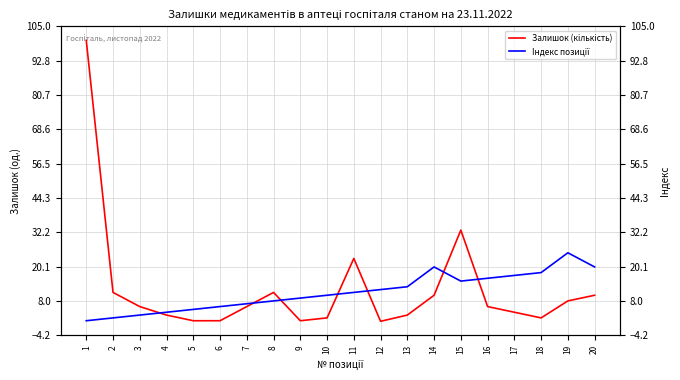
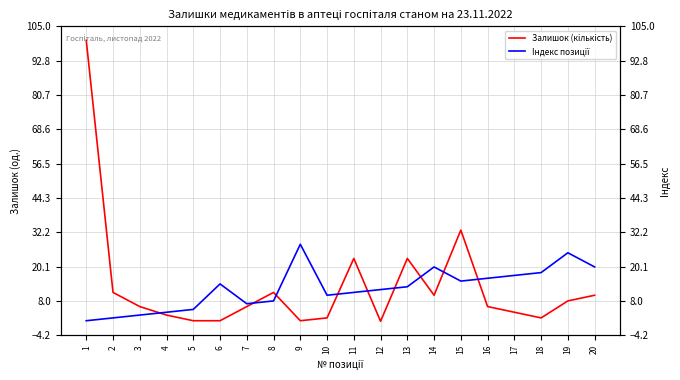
Індекс позиції, 6: 6 -> 14
Індекс позиції, 9: 9 -> 28
Залишок (кількість), 13: 3 -> 23
